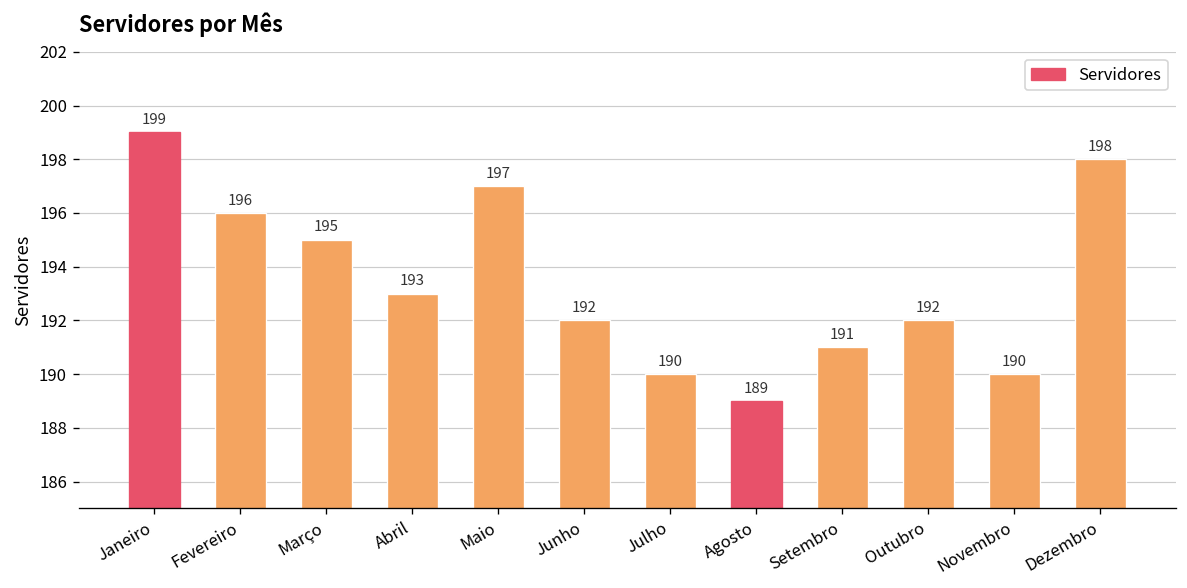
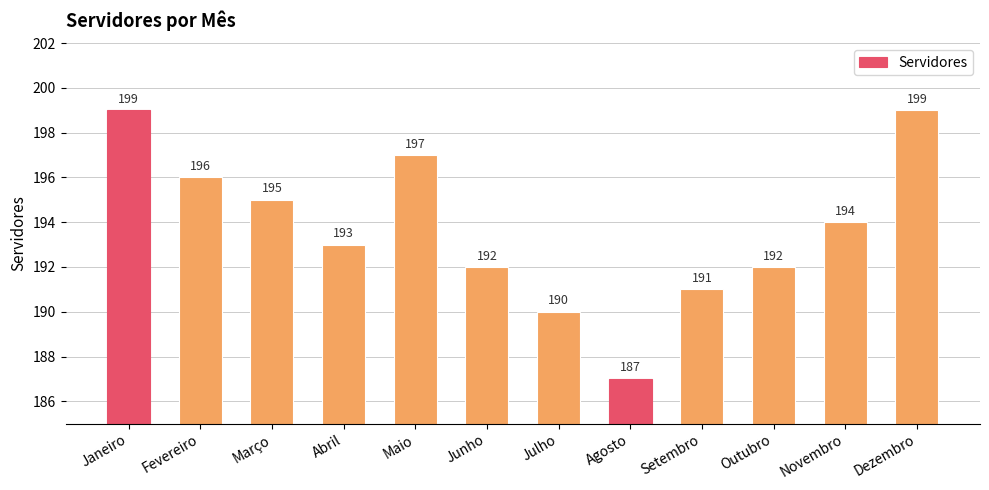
Agosto: 189 -> 187
Novembro: 190 -> 194
Dezembro: 198 -> 199
